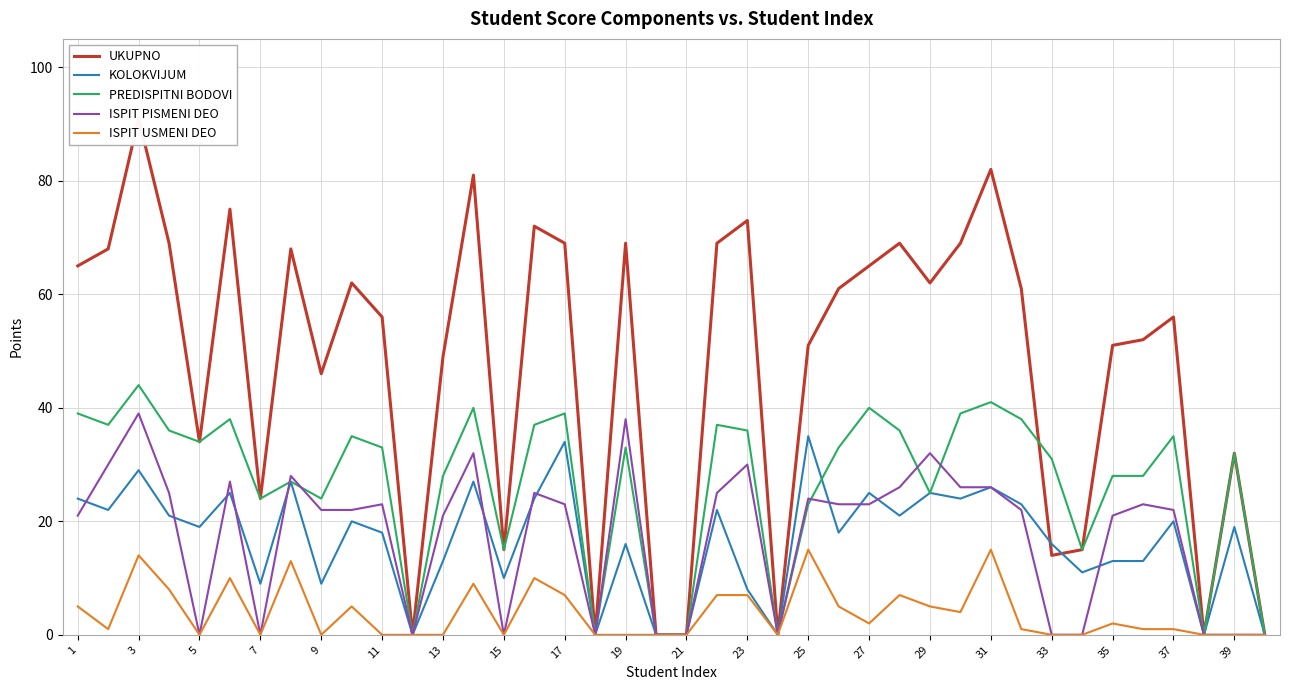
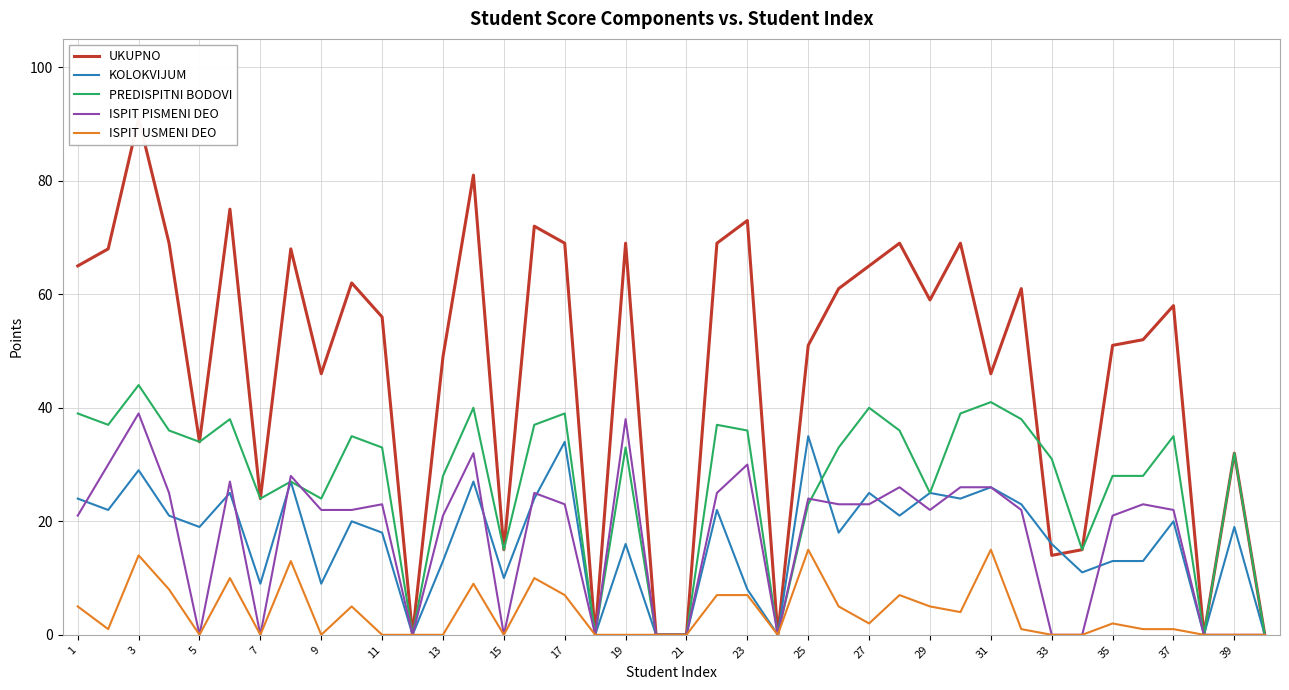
UKUPNO, 29: 62 -> 59
ISPIT PISMENI DEO, 29: 32 -> 22
UKUPNO, 31: 82 -> 46
UKUPNO, 37: 56 -> 58
